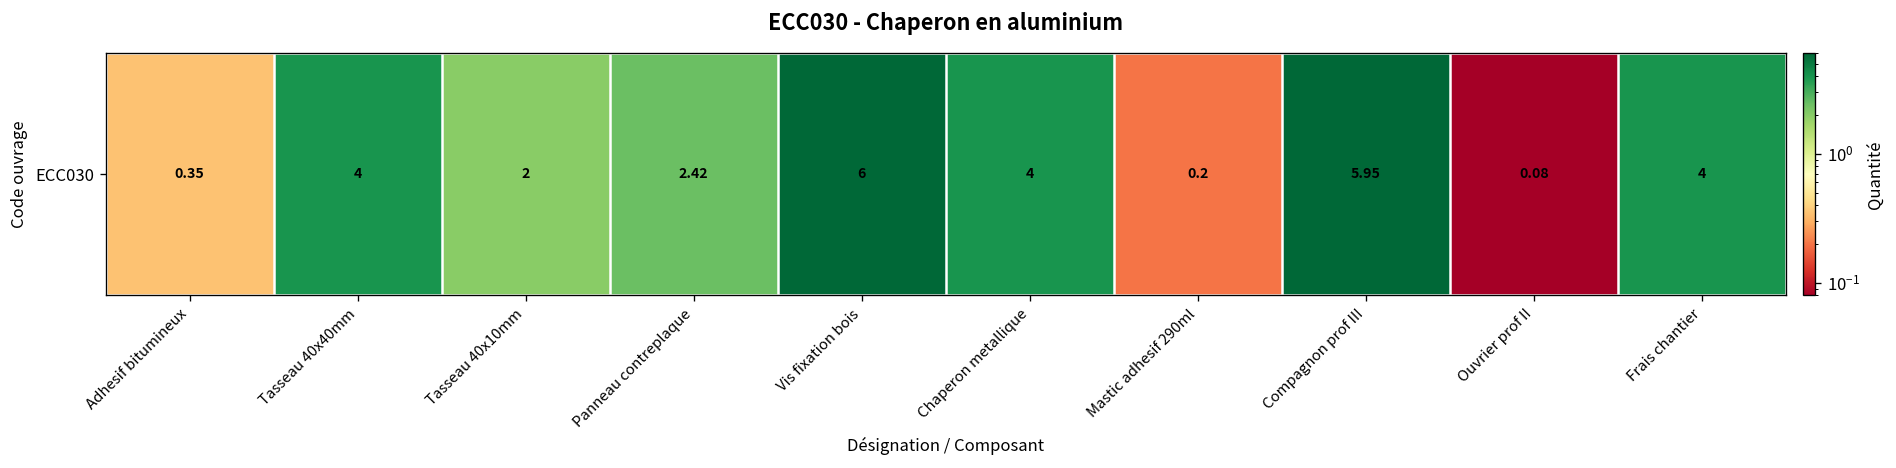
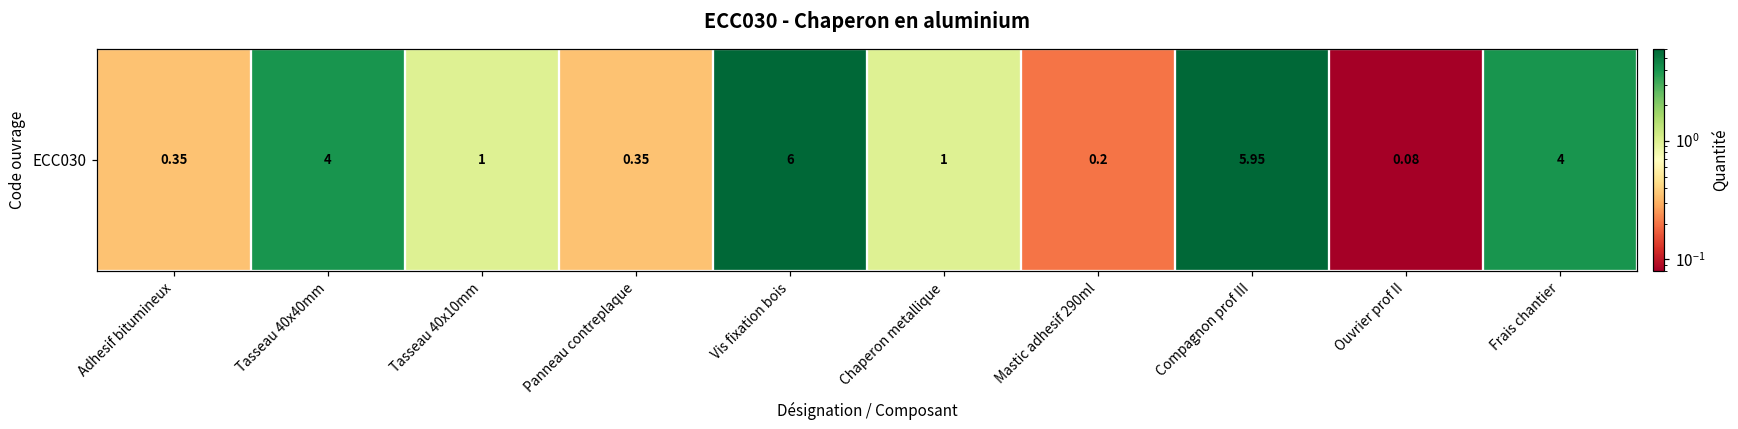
ECC030, Tasseau 40x10mm: 2 -> 1
ECC030, Panneau contreplaque: 2.42 -> 0.35
ECC030, Chaperon metallique: 4 -> 1
